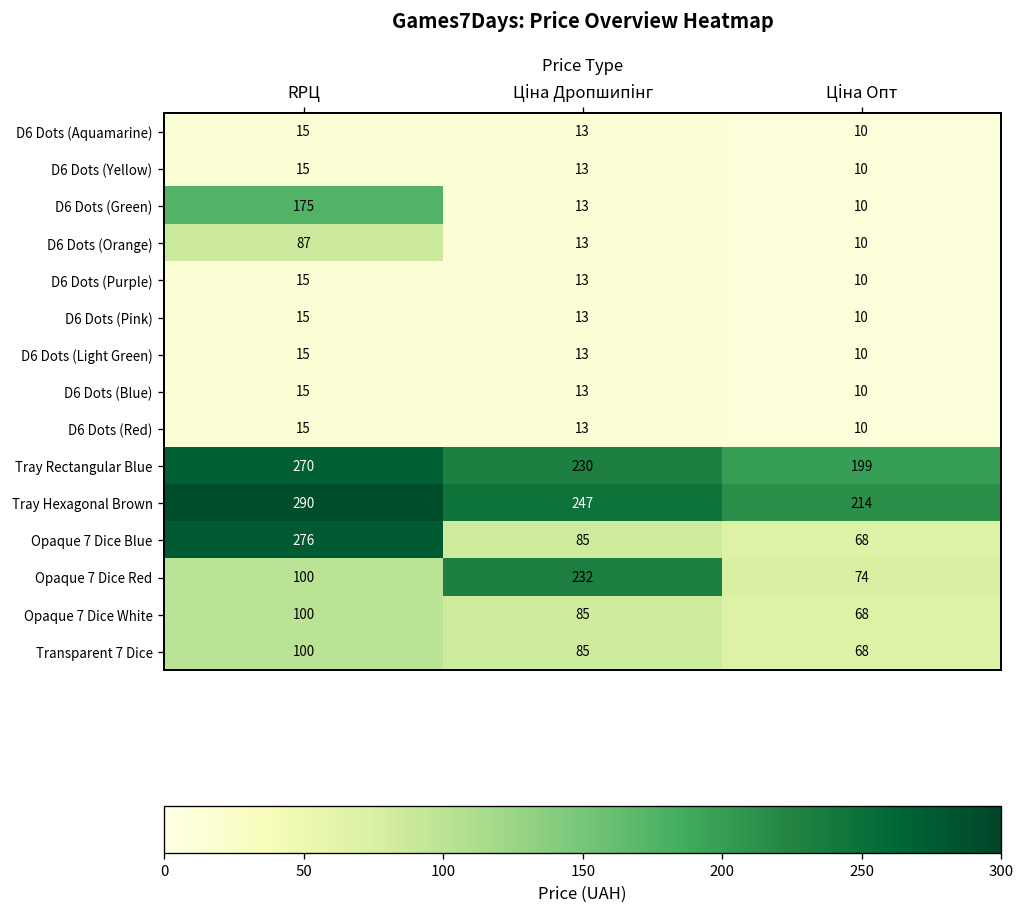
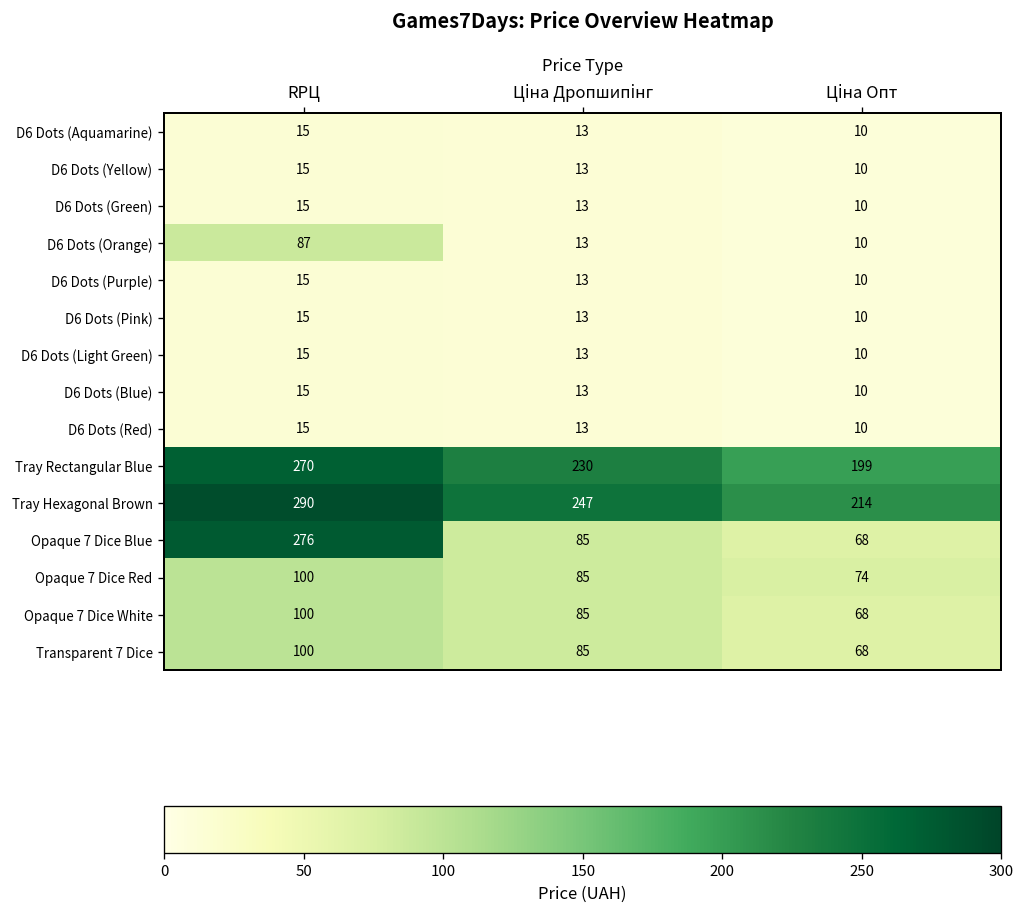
D6 Dots (Green), RРЦ: 175 -> 15
Opaque 7 Dice Red, Ціна Дропшипінг: 232 -> 85
